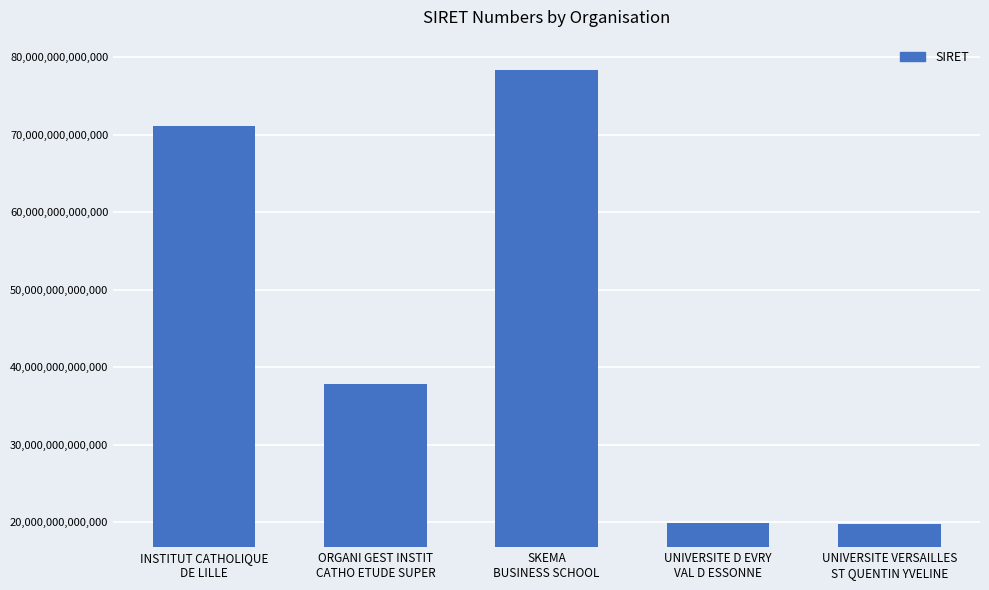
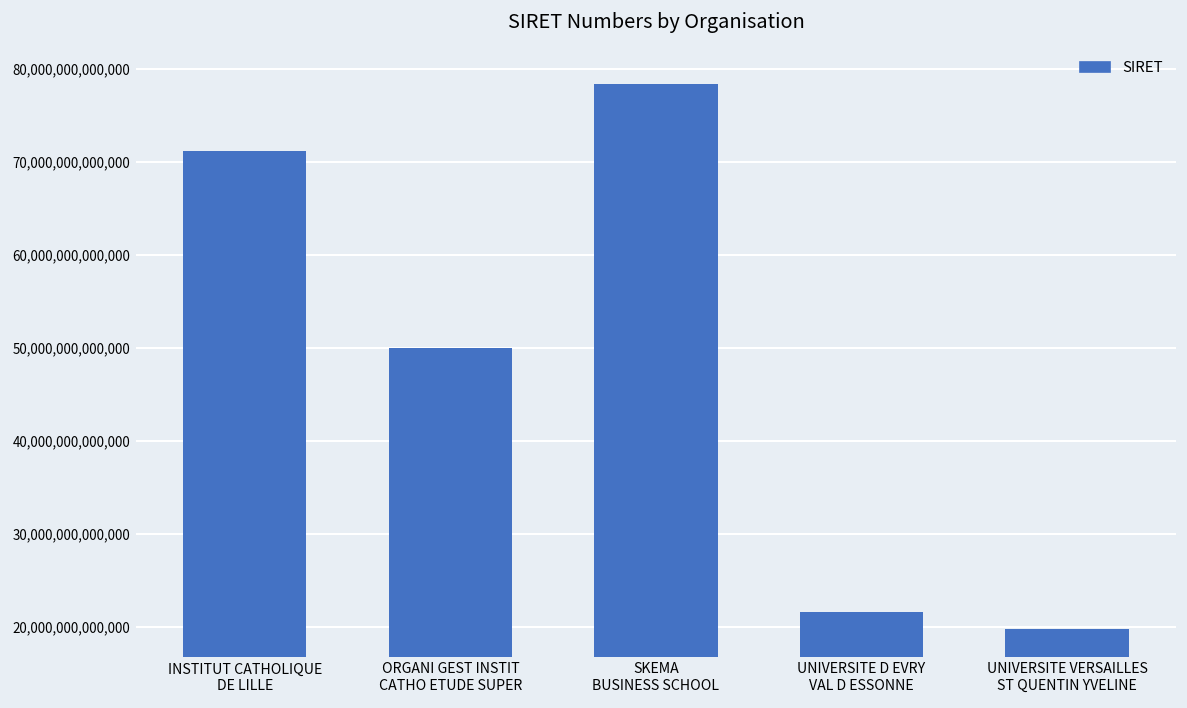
ORGANI GEST INSTIT CATHO ETUDE SUPER: 38,000,000,000,000 -> 50,000,000,000,000
UNIVERSITE D EVRY VAL D ESSONNE: 20,000,000,000,000 -> 22,000,000,000,000
